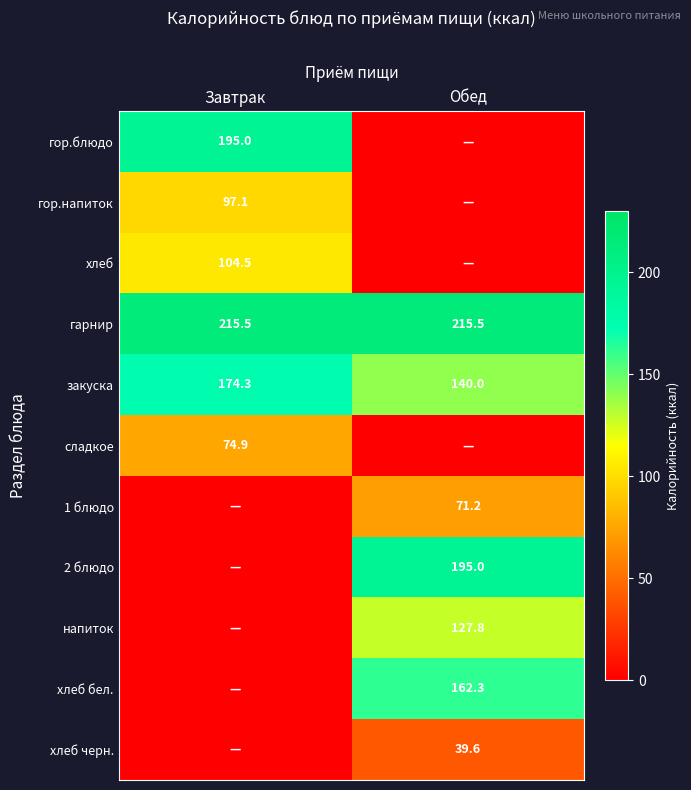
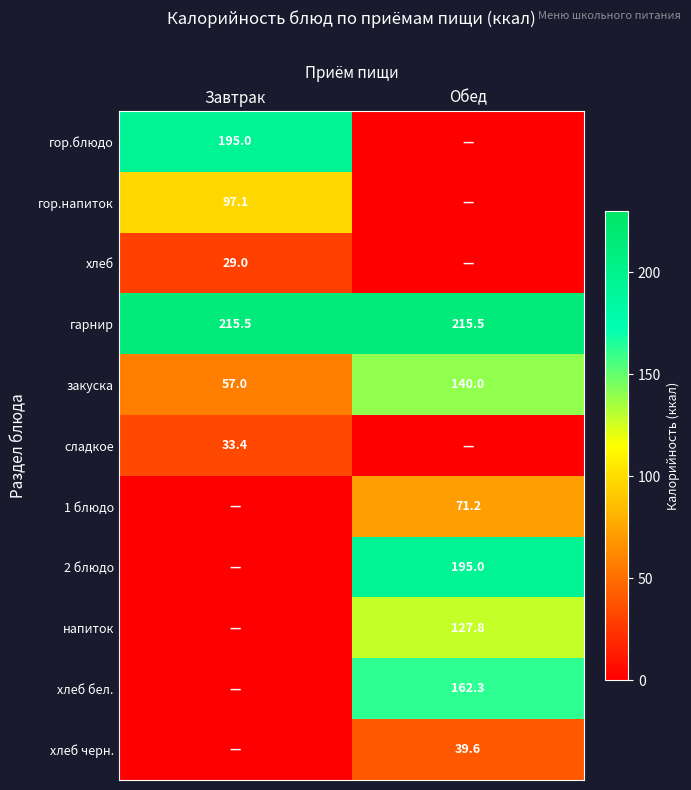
хлеб, Завтрак: 104.5 -> 29.0
закуска, Завтрак: 174.3 -> 57.0
сладкое, Завтрак: 74.9 -> 33.4
